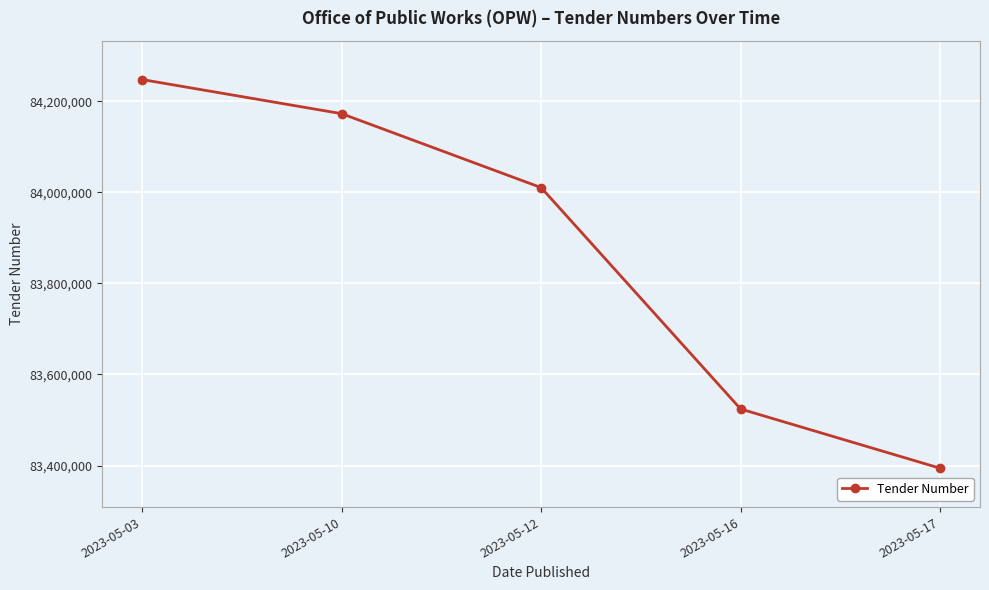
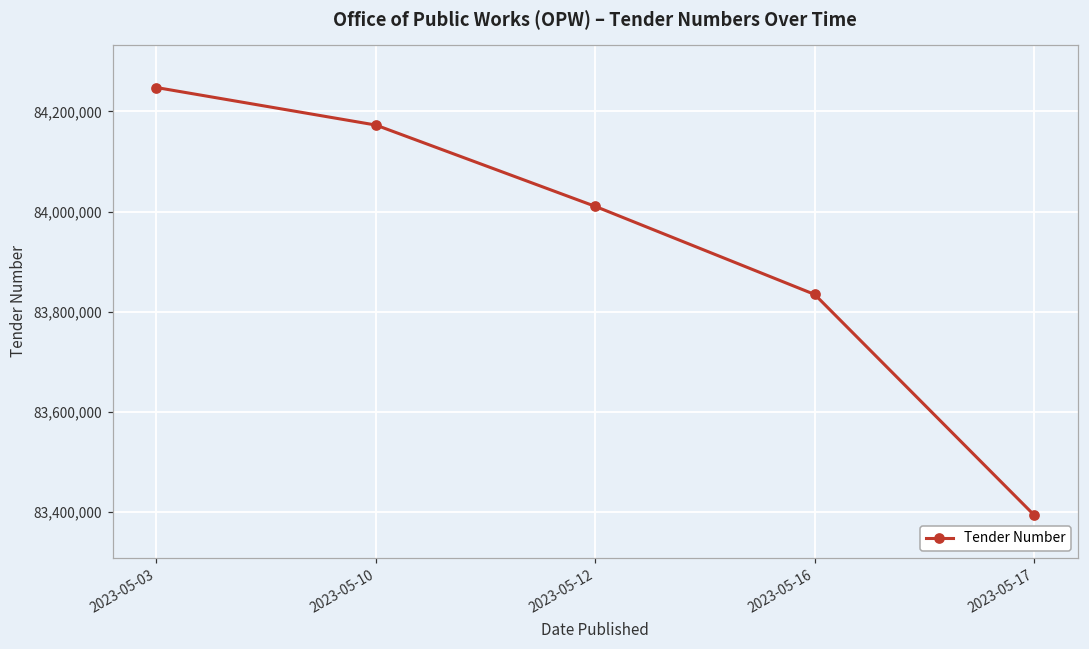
2023-05-16: 83,520,000 -> 83,830,000
